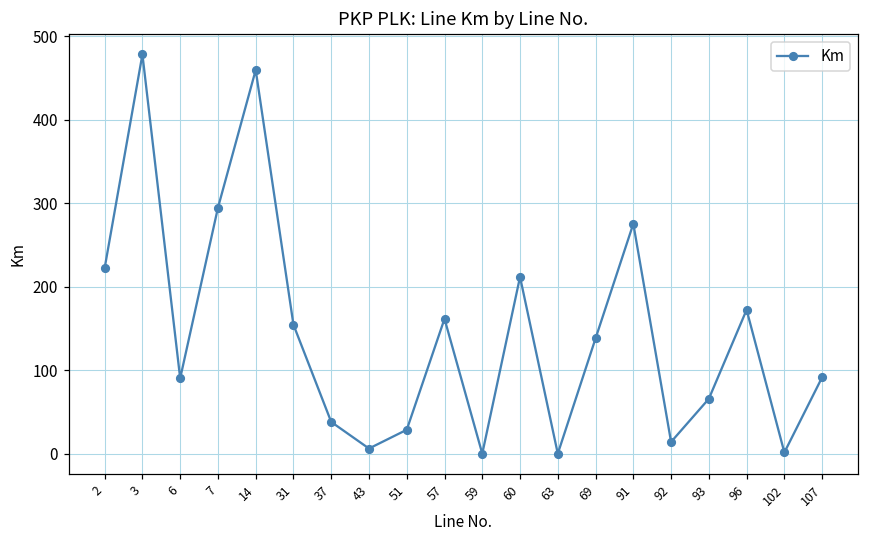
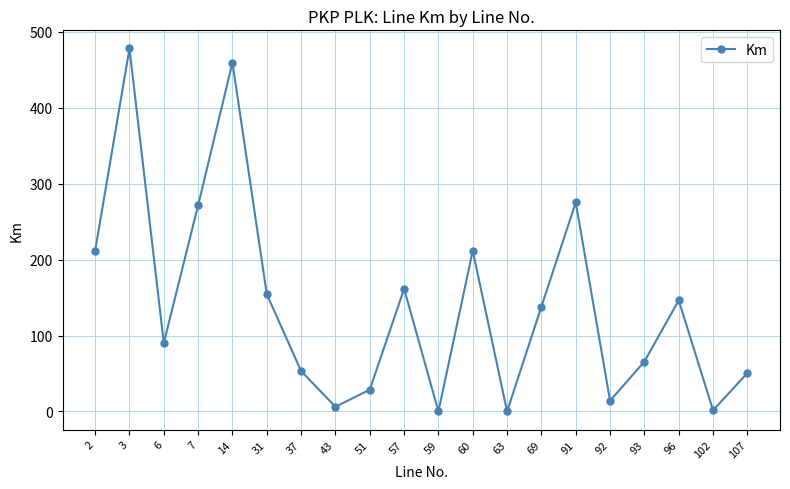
2: 220 -> 210
7: 290 -> 270
37: 40 -> 50
96: 170 -> 150
107: 90 -> 50
